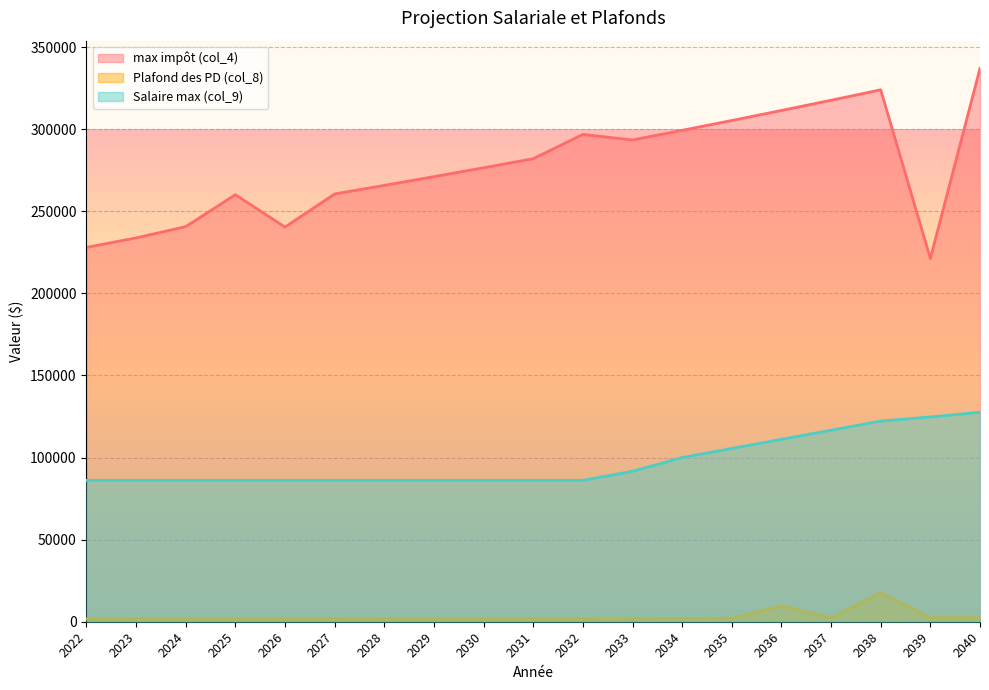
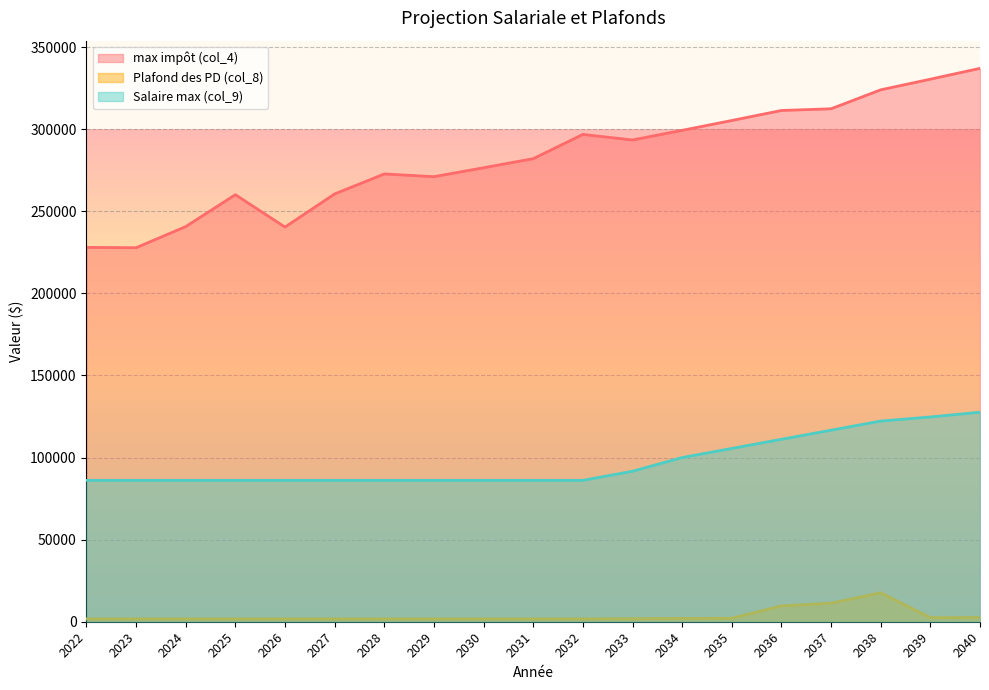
max impôt (col_4), 2023: 234000 -> 228000
max impôt (col_4), 2028: 266000 -> 273000
max impôt (col_4), 2037: 318000 -> 312000
Plafond des PD (col_8), 2037: 2000 -> 11000
max impôt (col_4), 2039: 221000 -> 330000
